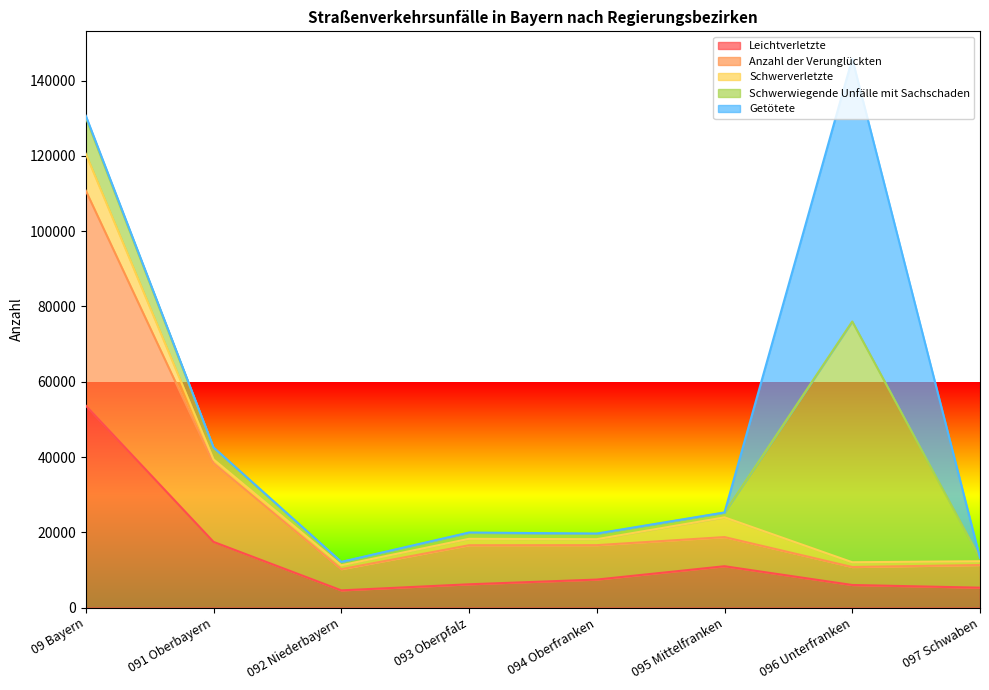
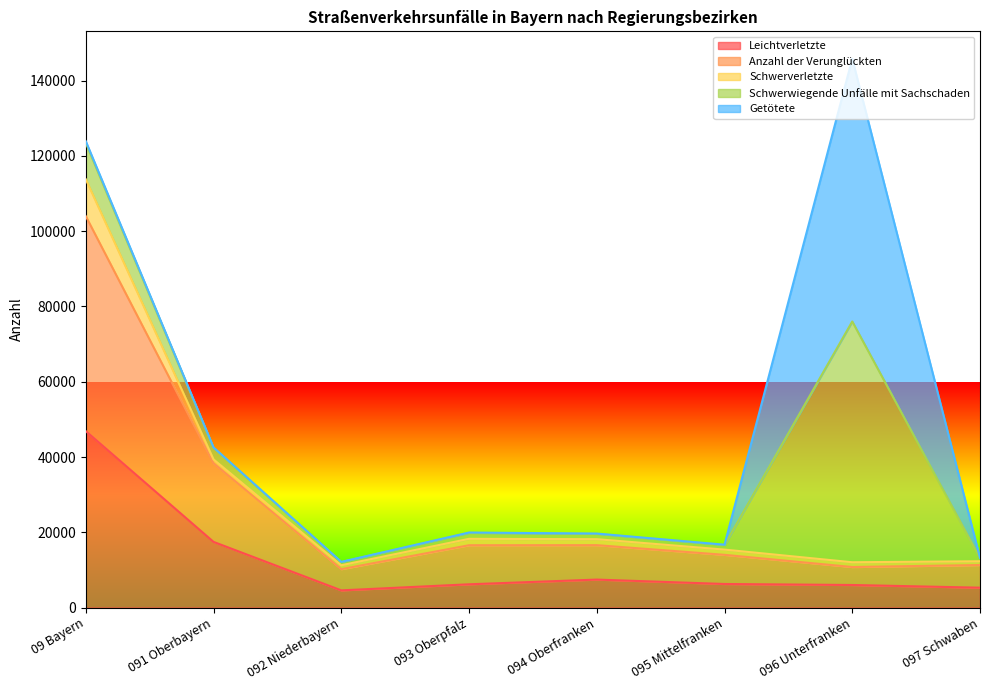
Leichtverletzte, 09 Bayern: 54000 -> 47000
Leichtverletzte, 095 Mittelfranken: 11000 -> 6000
Schwerverletzte, 095 Mittelfranken: 5000 -> 1000
